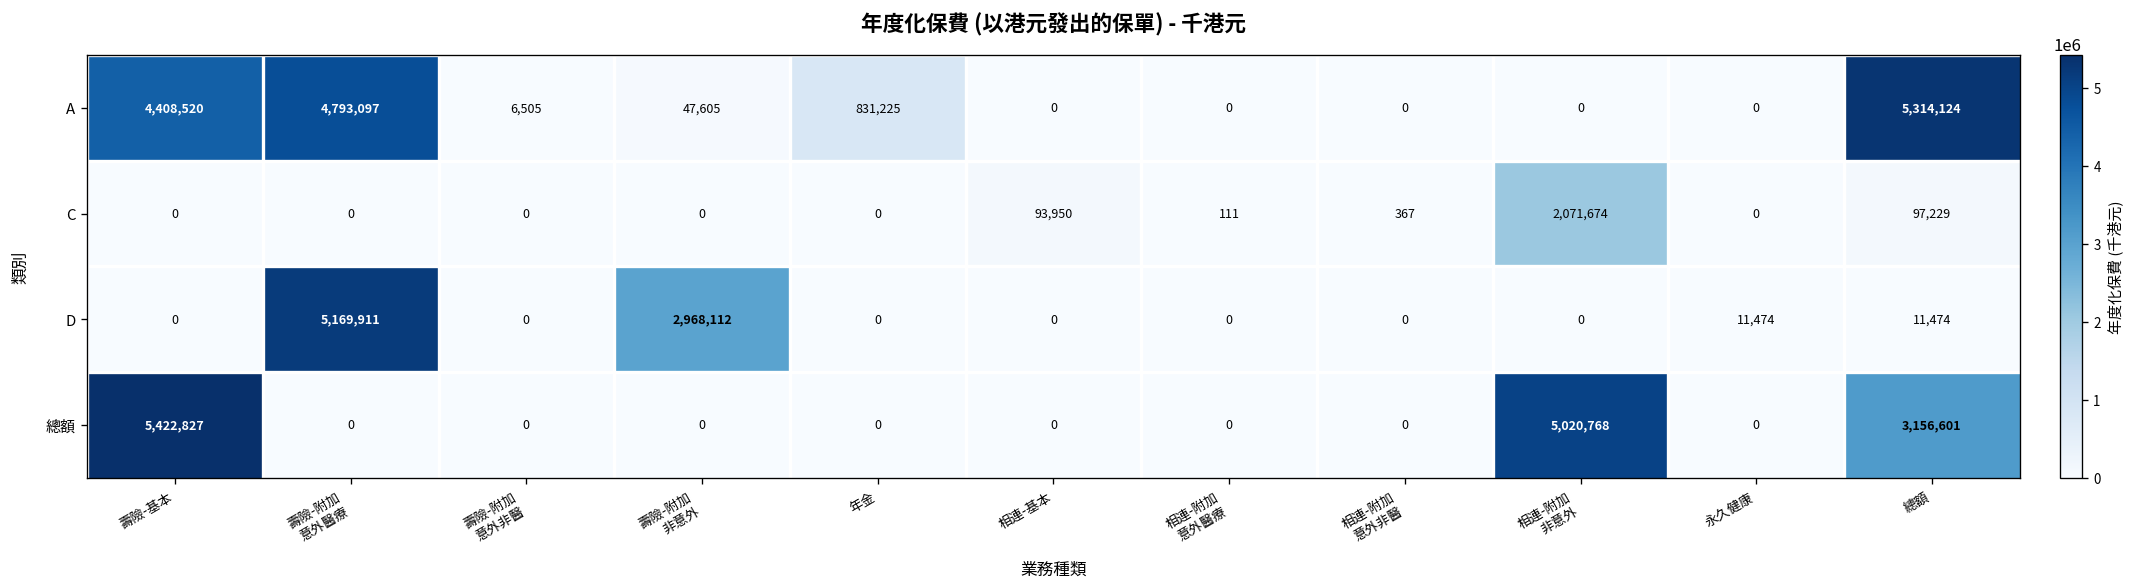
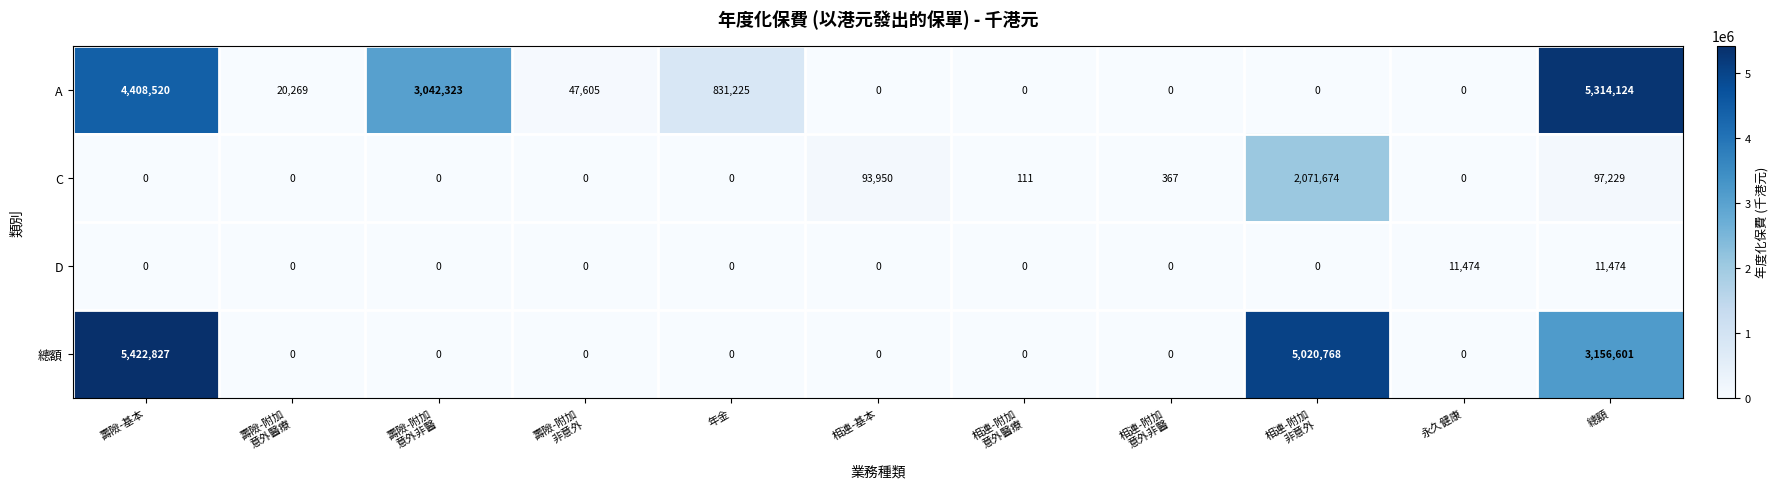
A, 壽險-附加 意外醫療: 4,793,097 -> 20,269
A, 壽險-附加 意外非醫: 6,505 -> 3,042,323
D, 壽險-附加 意外醫療: 5,169,911 -> 0
D, 壽險-附加 非意外: 2,968,112 -> 0
